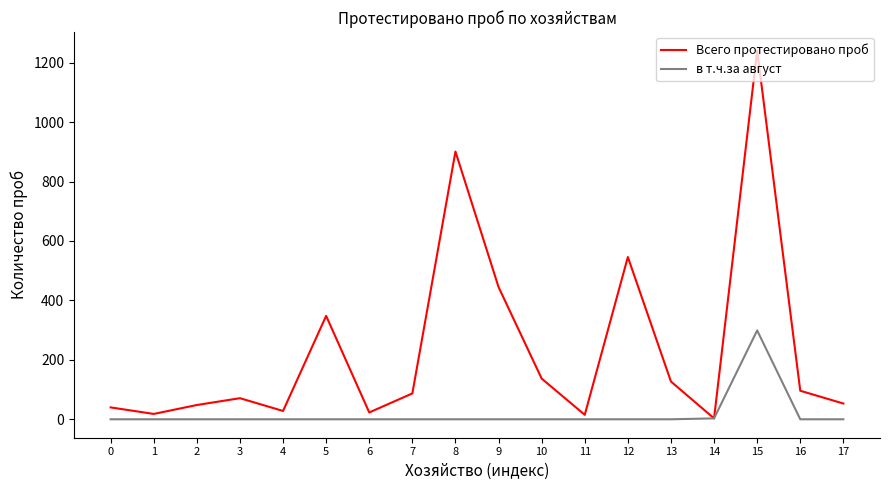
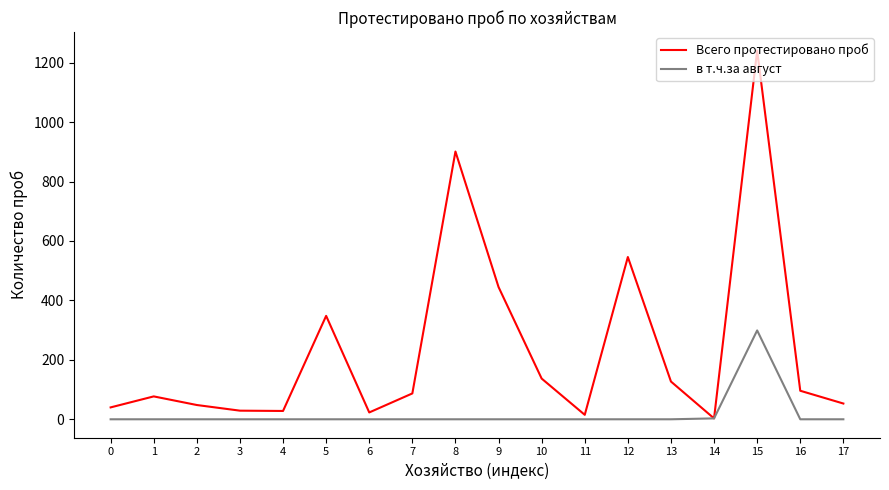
Всего протестировано проб, 1: 20 -> 80
Всего протестировано проб, 3: 70 -> 30
